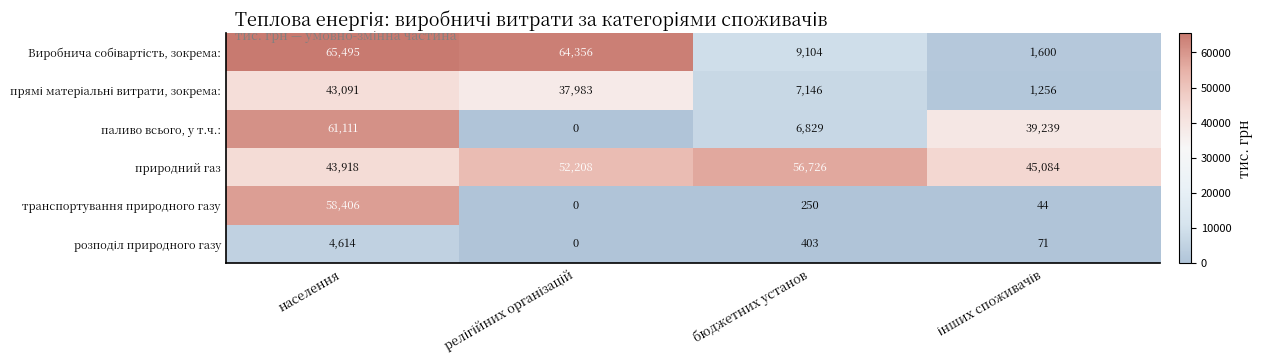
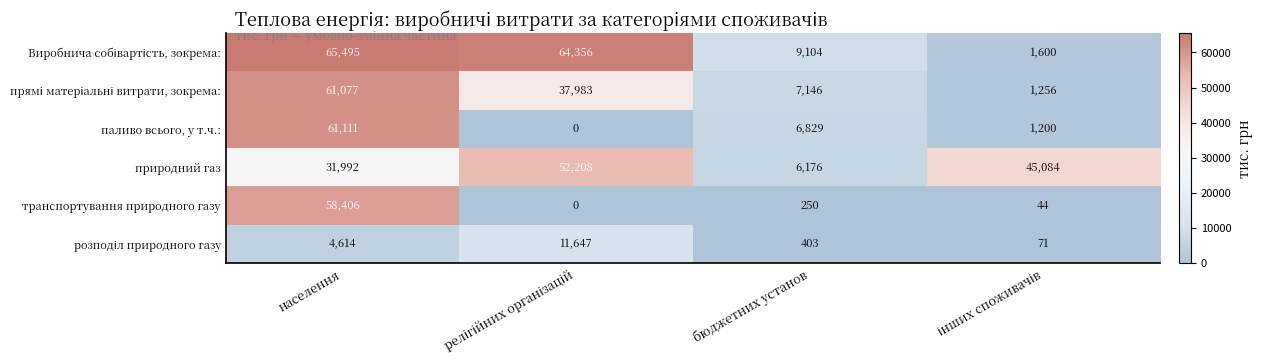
прямі матеріальні витрати, зокрема:, населення: 43,091 -> 61,077
паливо всього, у т.ч.:, інших споживачів: 39,239 -> 1,200
природний газ, населення: 43,918 -> 31,992
природний газ, бюджетних установ: 56,726 -> 6,176
розподіл природного газу, релігійних організацій: 0 -> 11,647
